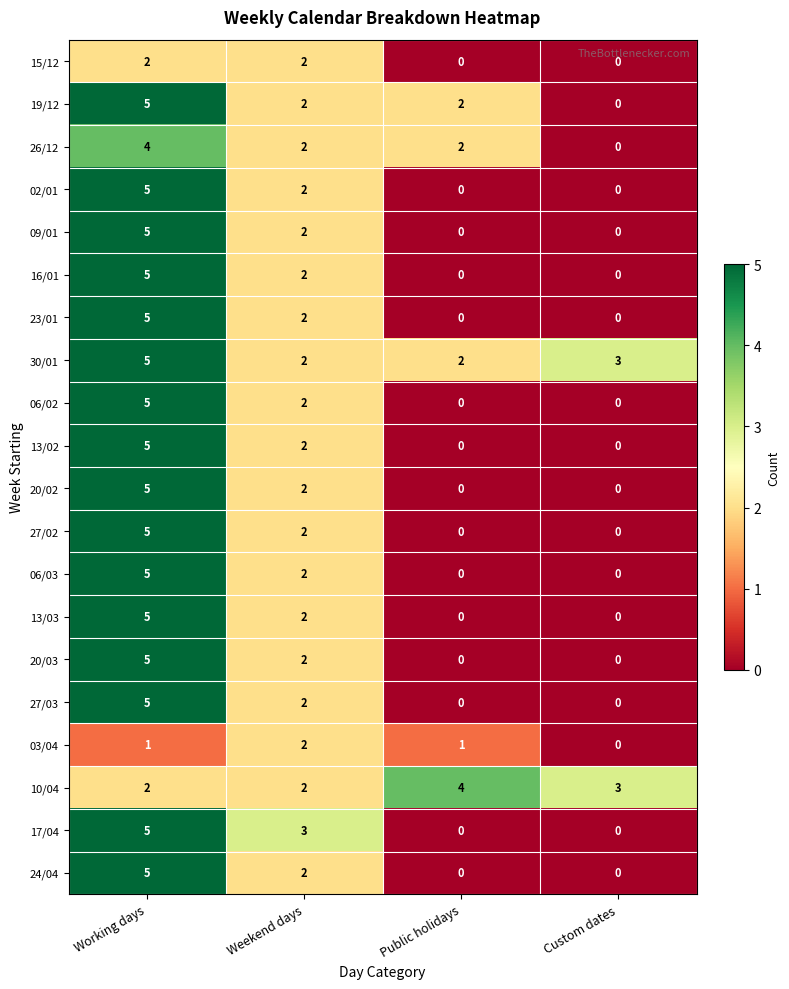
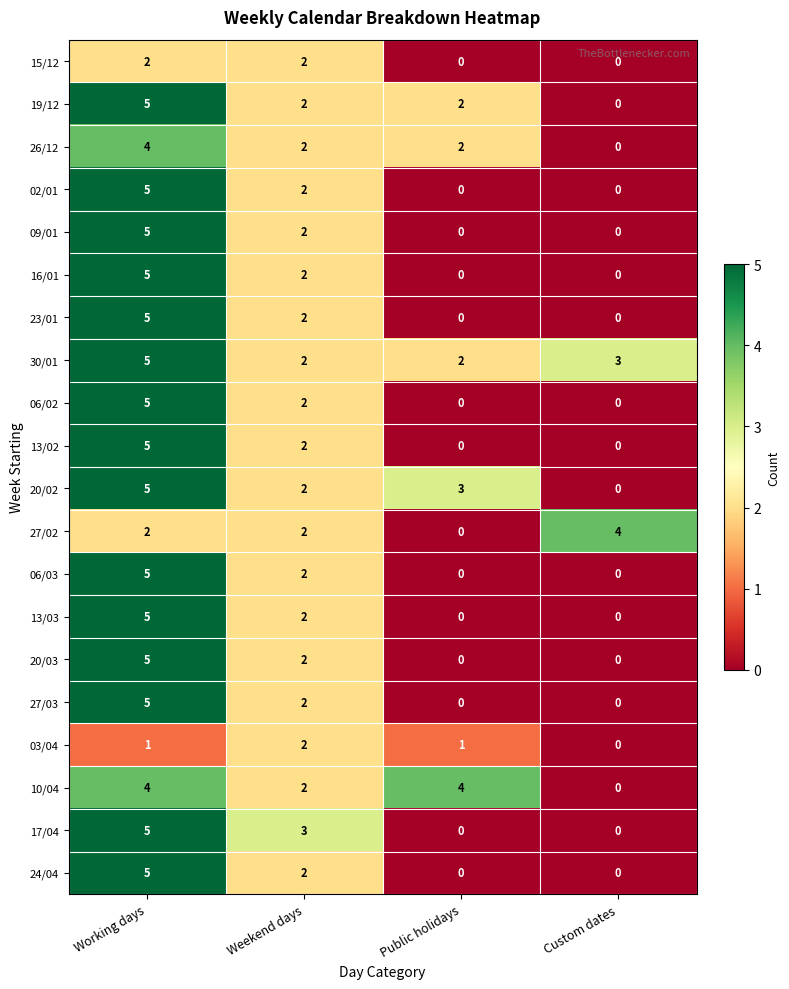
20/02, Public holidays: 0 -> 3
27/02, Working days: 5 -> 2
27/02, Custom dates: 0 -> 4
10/04, Working days: 2 -> 4
10/04, Custom dates: 3 -> 0
